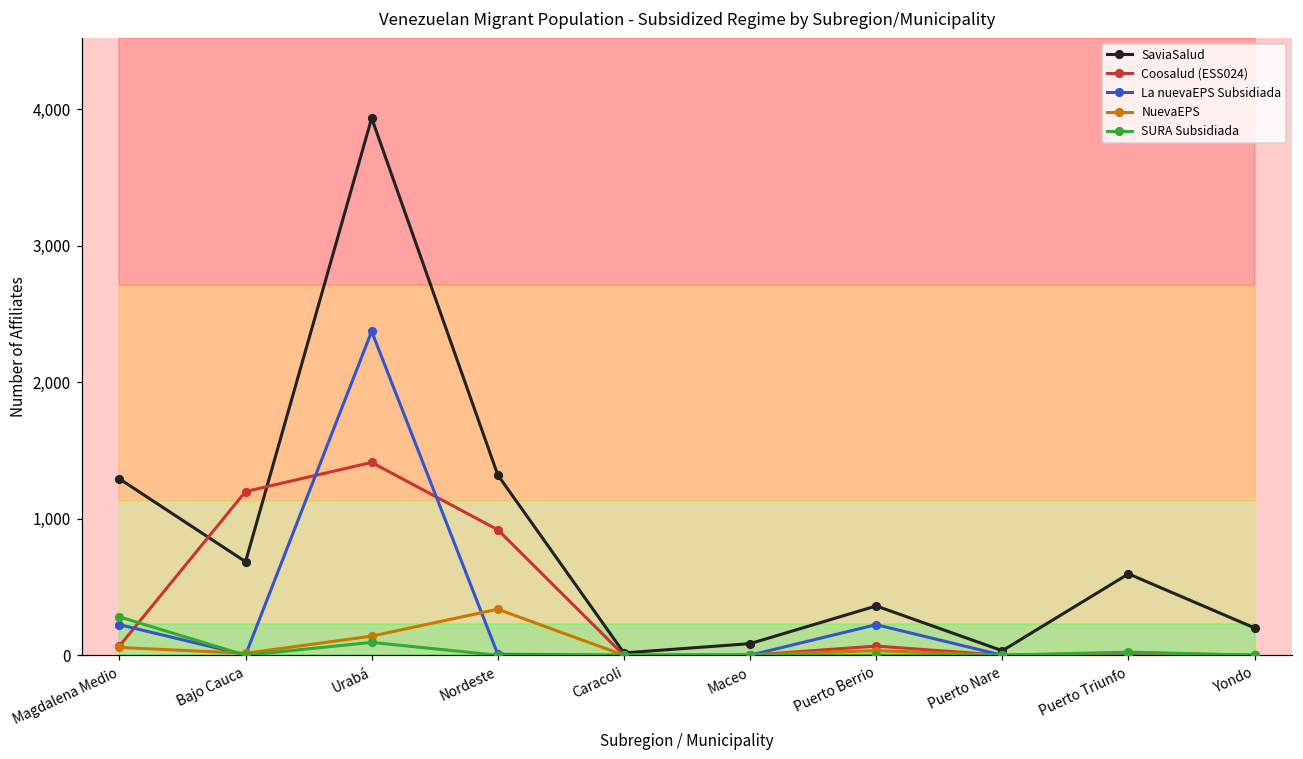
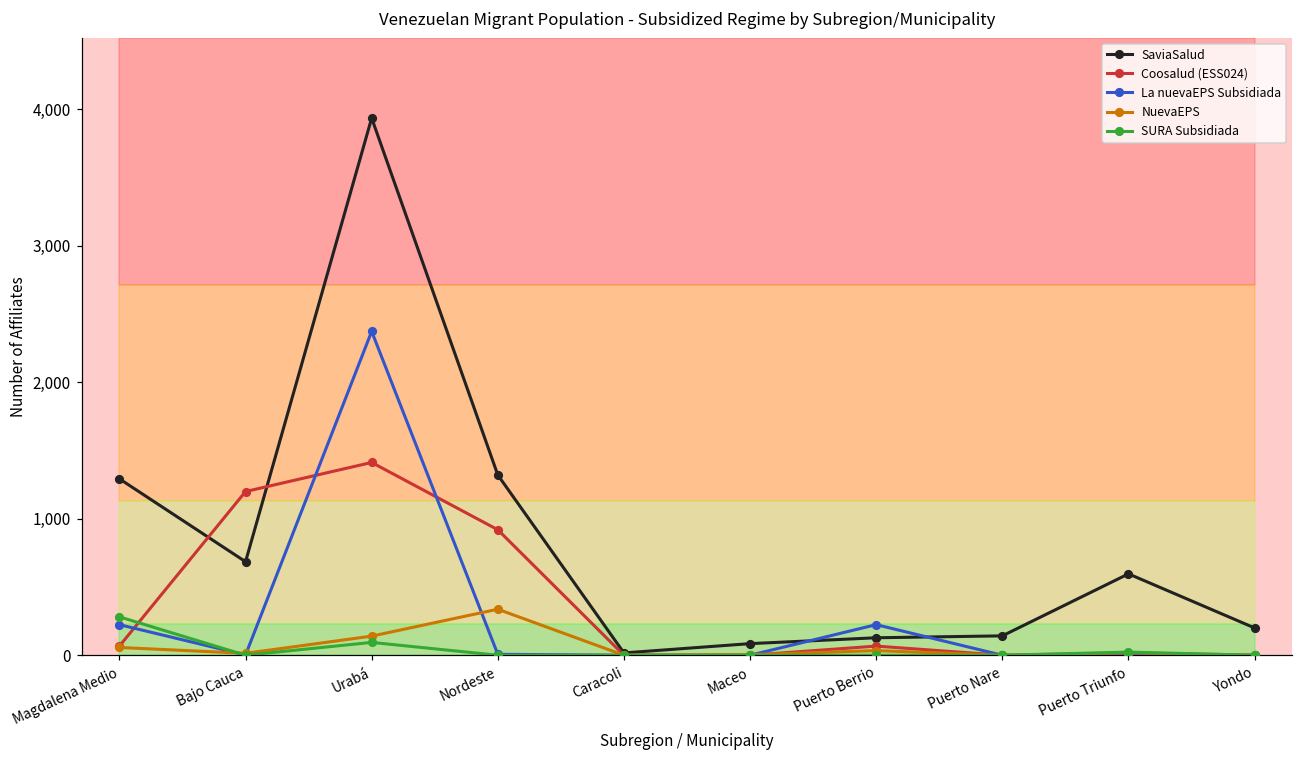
SaviaSalud, Puerto Berrio: 360 -> 130
SaviaSalud, Puerto Nare: 30 -> 140
